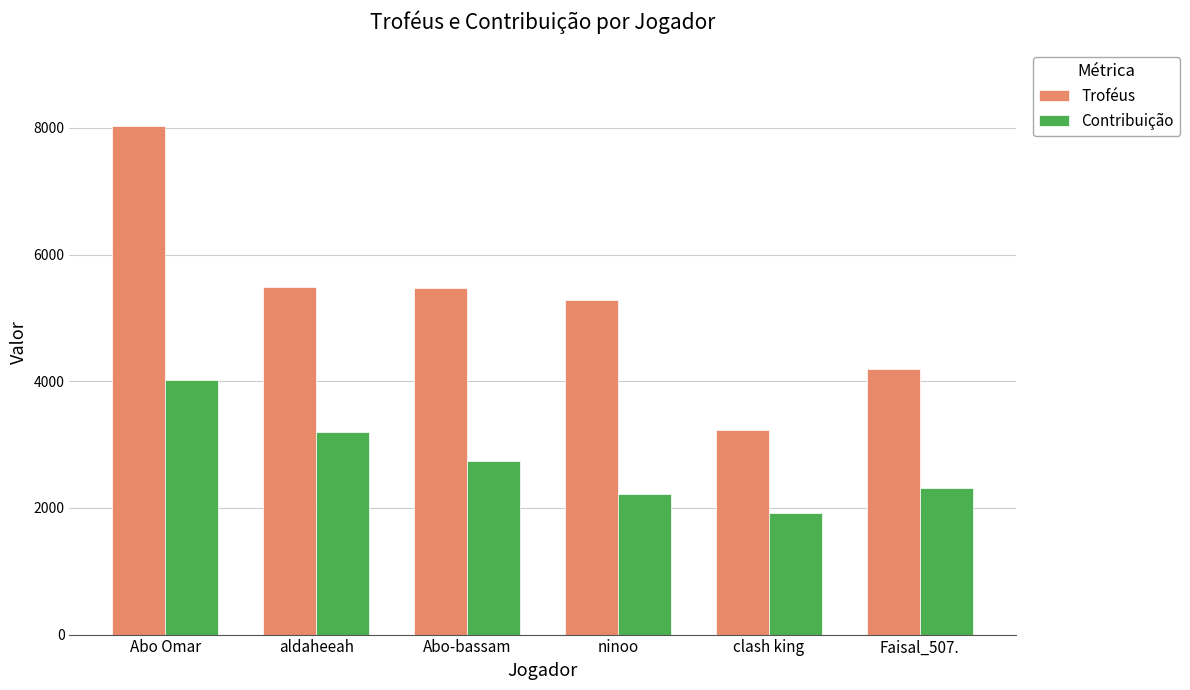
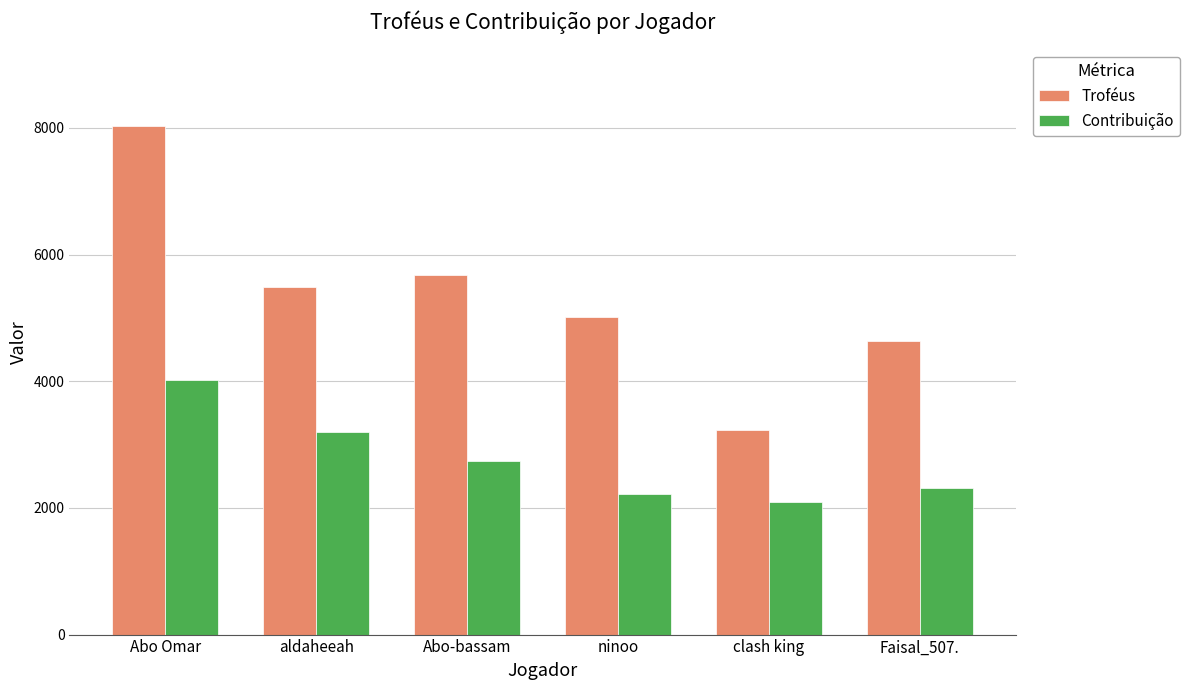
Troféus, Abo-bassam: 5500 -> 5700
Troféus, ninoo: 5300 -> 5000
Contribuição, clash king: 1900 -> 2100
Troféus, Faisal_507.: 4200 -> 4600
